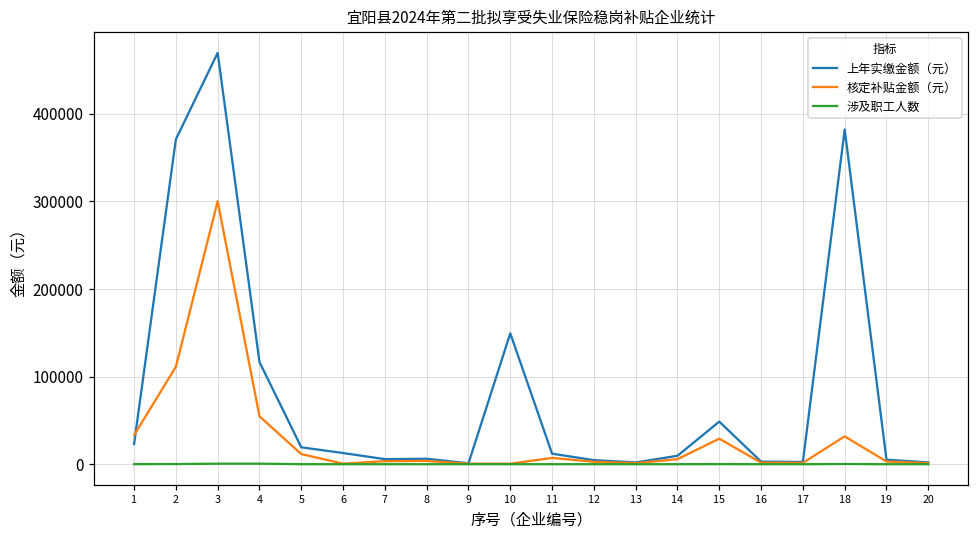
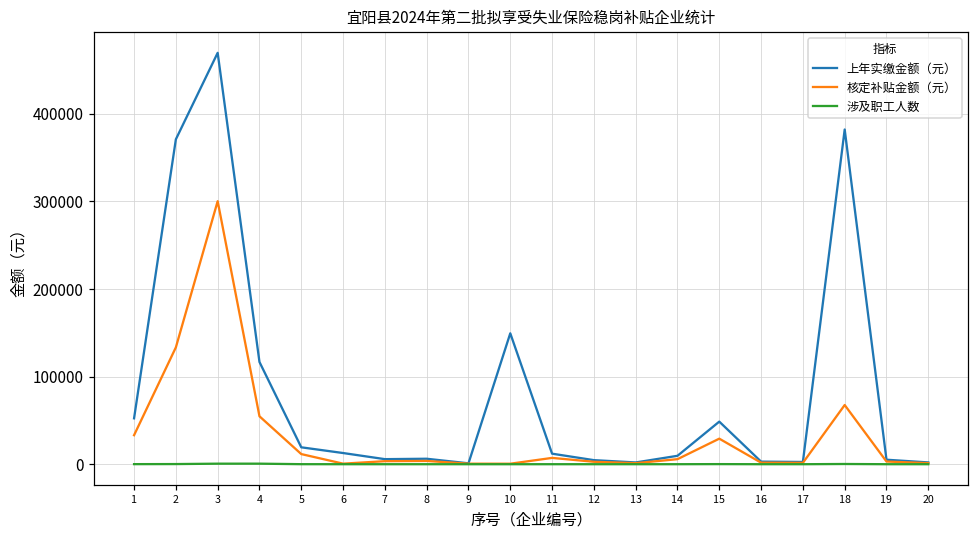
上年实缴金额（元）, 1: 20000 -> 50000
核定补贴金额（元）, 2: 110000 -> 130000
核定补贴金额（元）, 18: 30000 -> 70000
